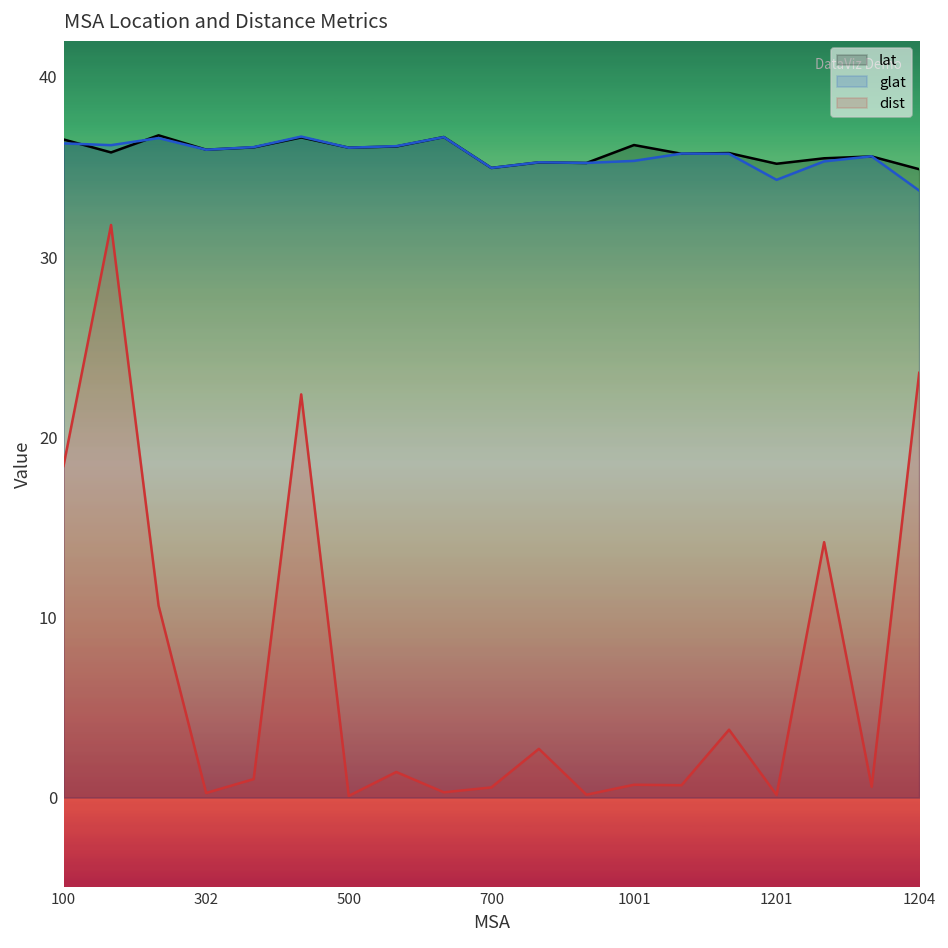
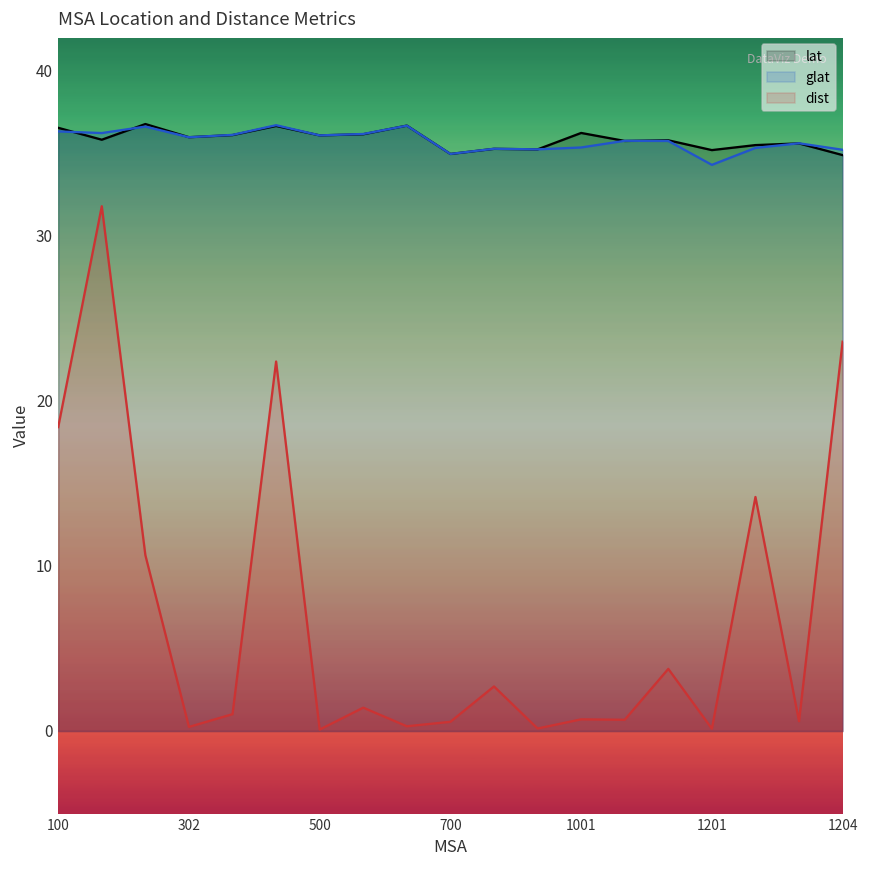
glat, 1204: 33.7 -> 35.2
